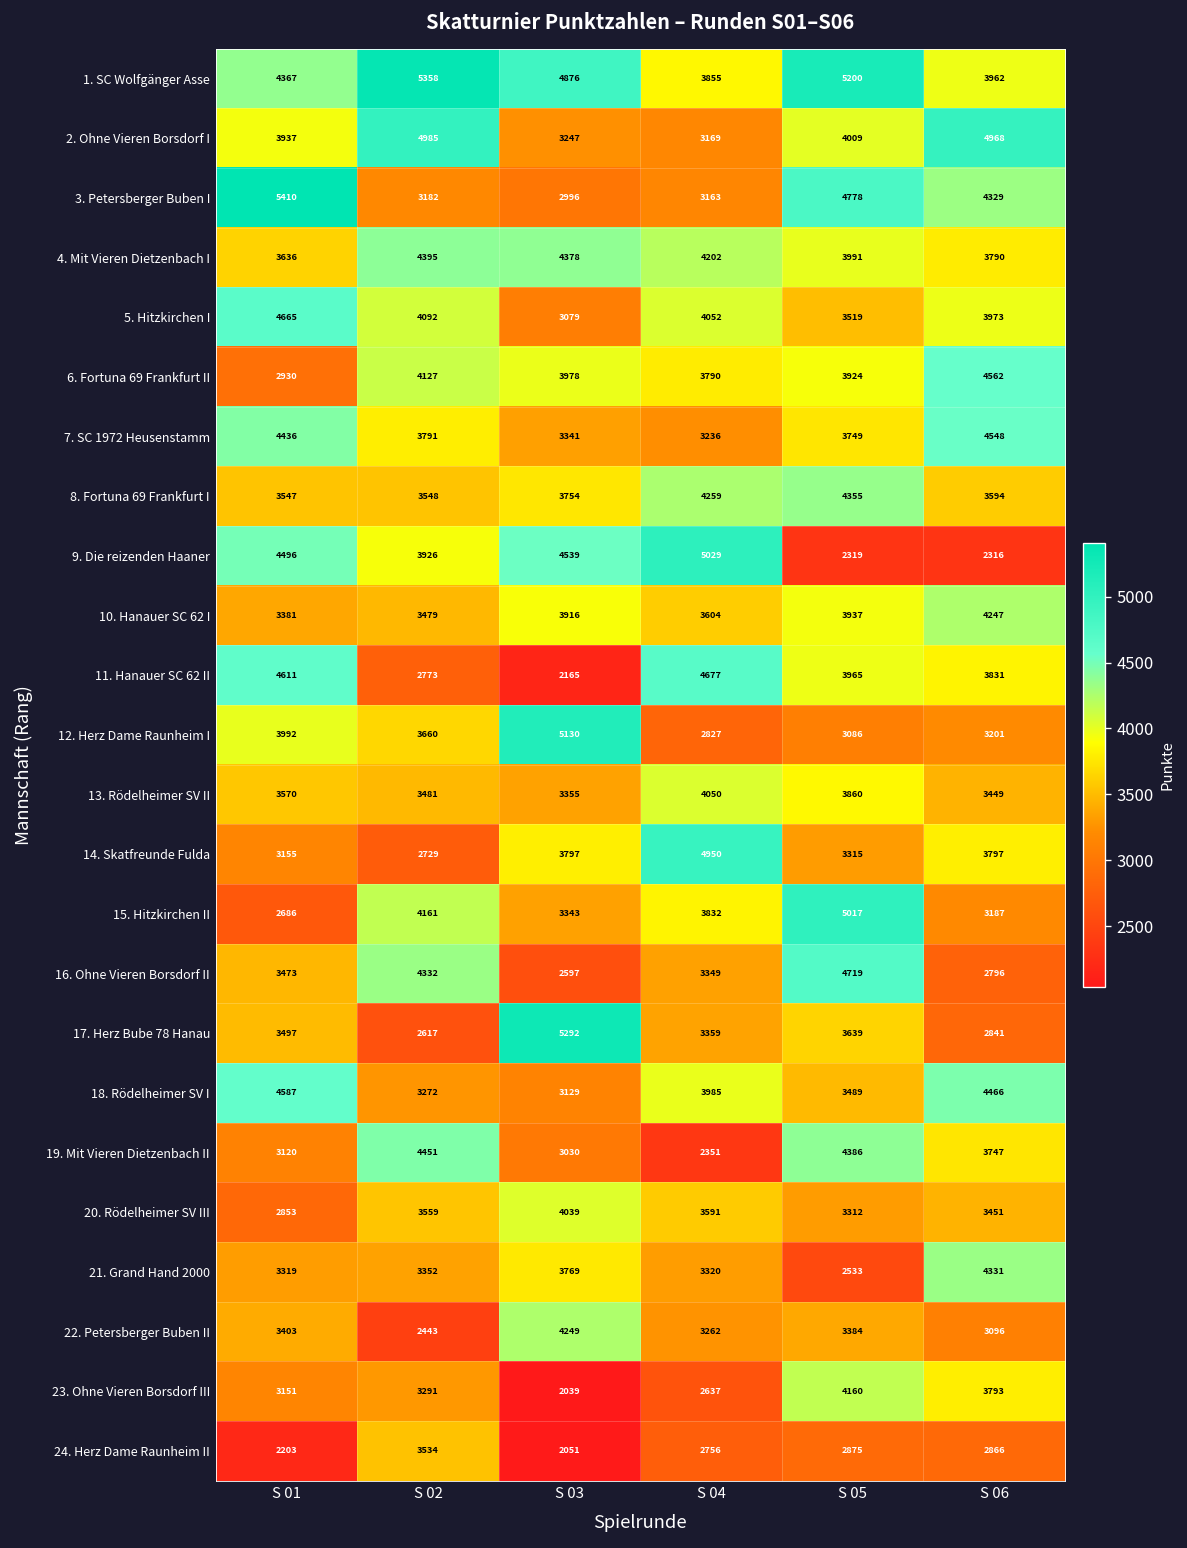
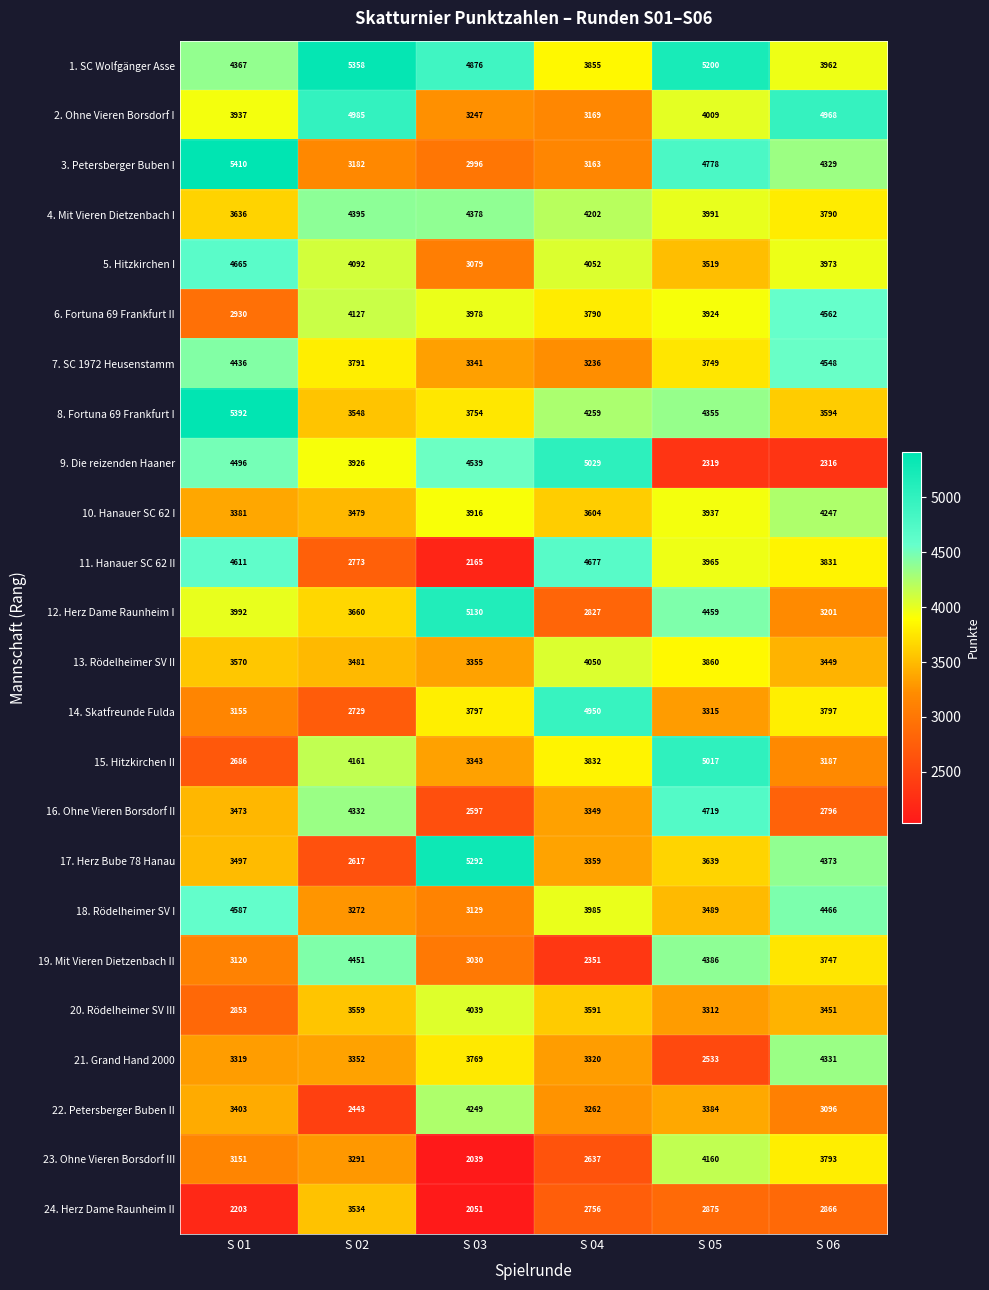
8. Fortuna 69 Frankfurt I, S 01: 3547 -> 5392
12. Herz Dame Raunheim I, S 05: 3086 -> 4459
17. Herz Bube 78 Hanau, S 06: 2841 -> 4373
